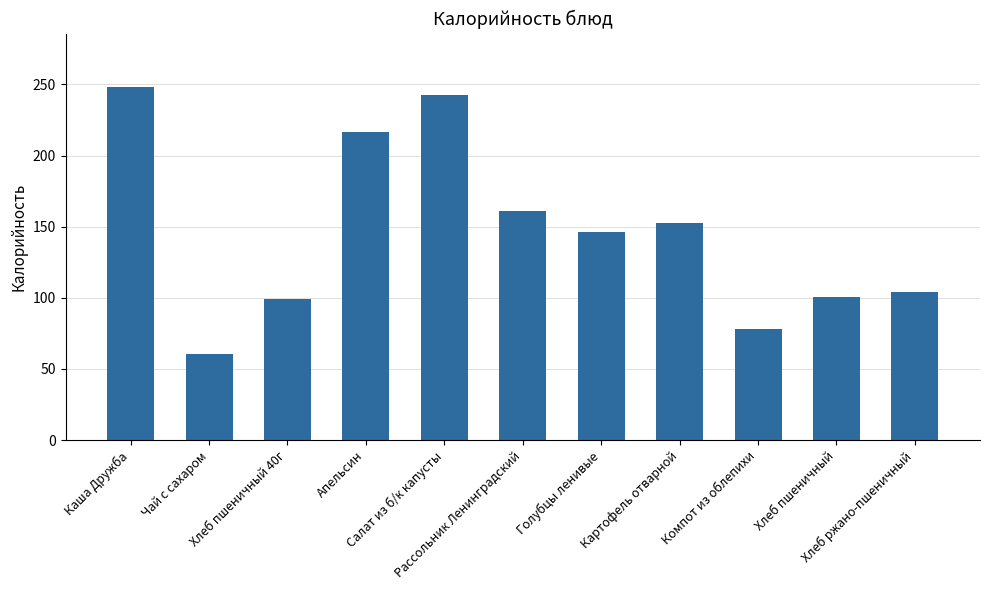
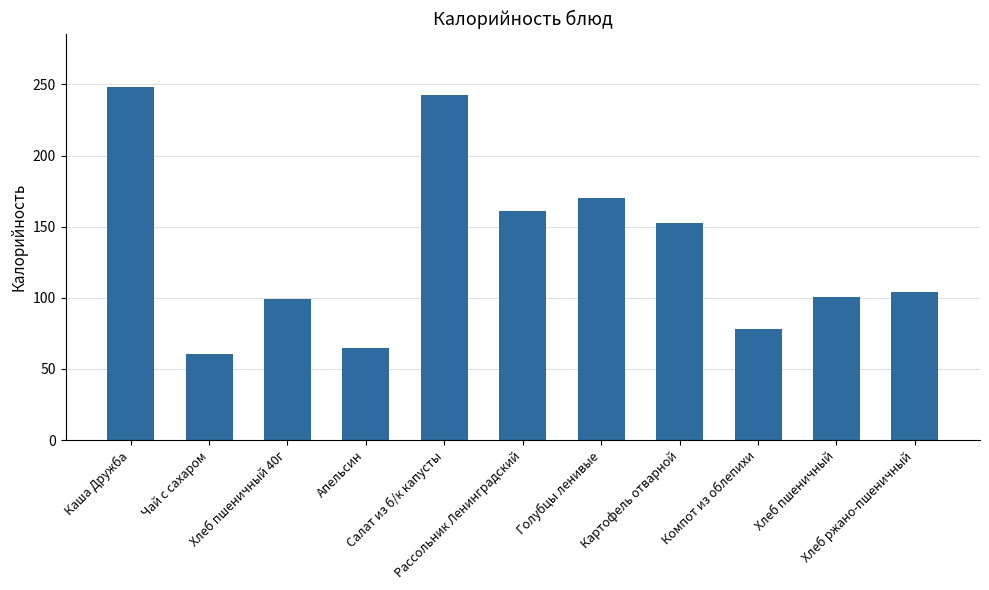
Апельсин: 217 -> 65
Голубцы ленивые: 146 -> 170
